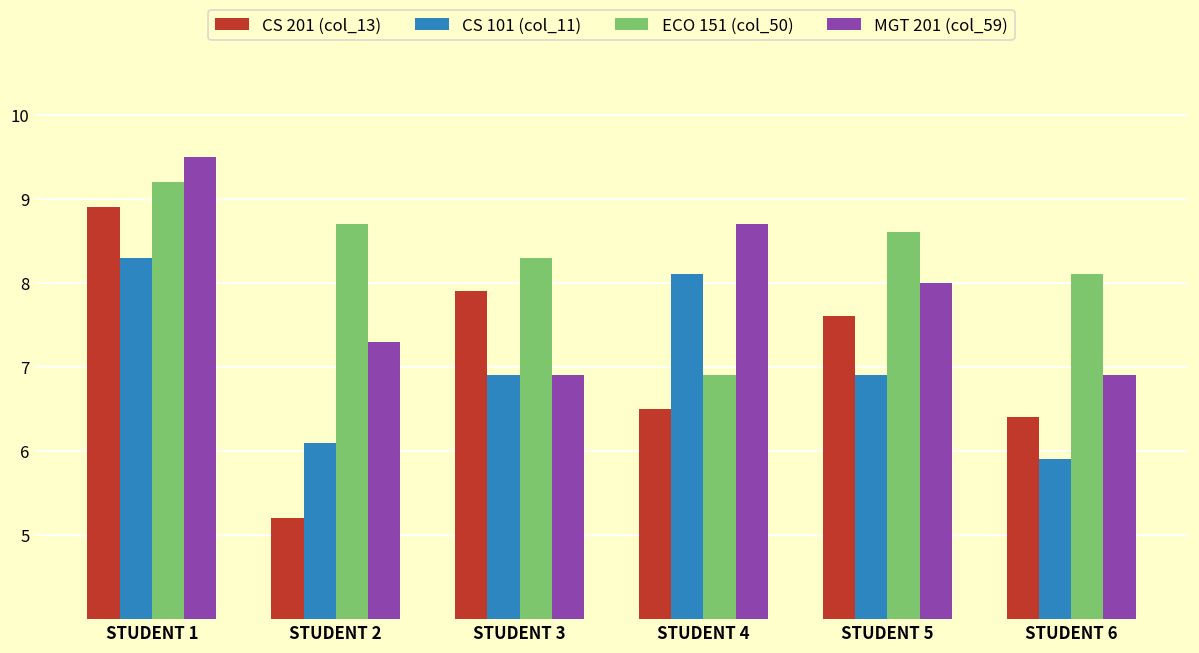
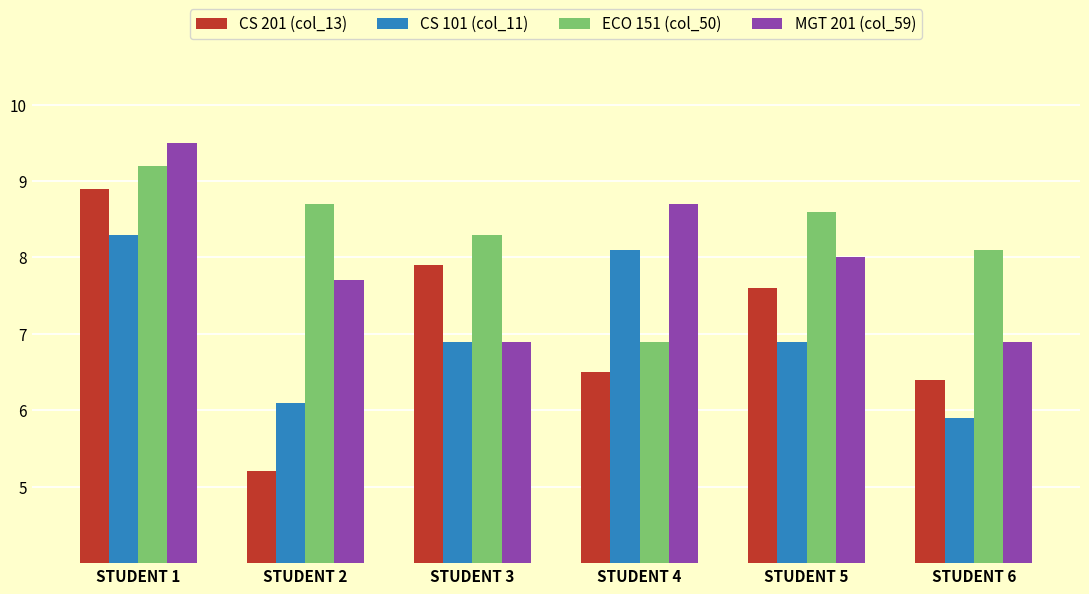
MGT 201 (col_59), STUDENT 2: 7.3 -> 7.7
